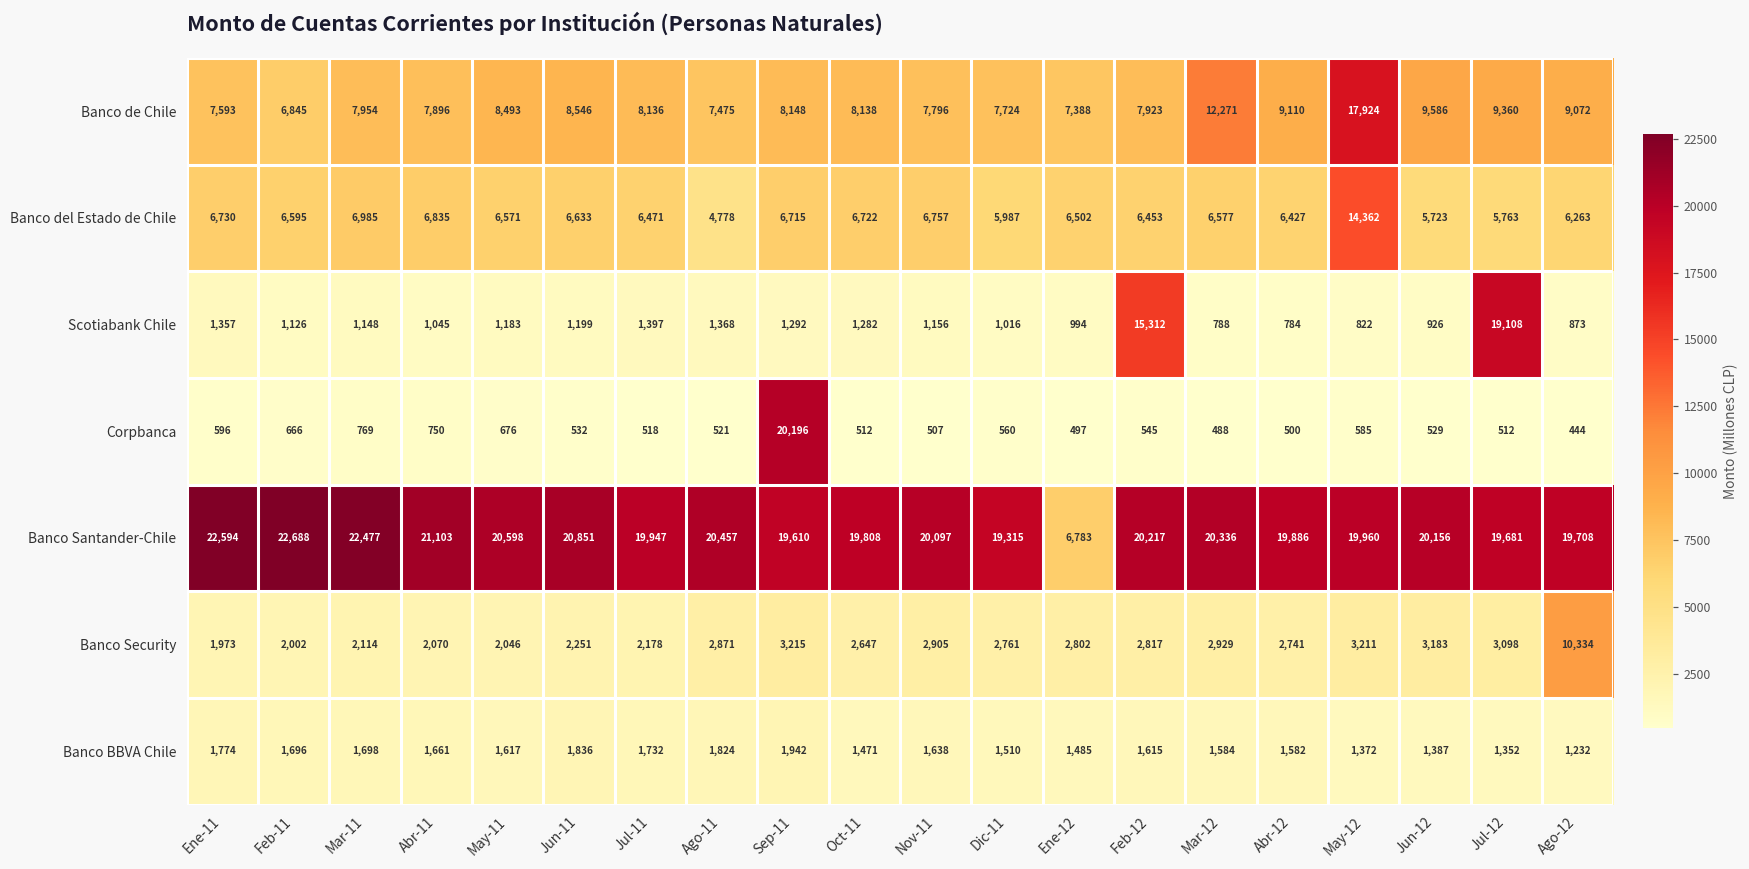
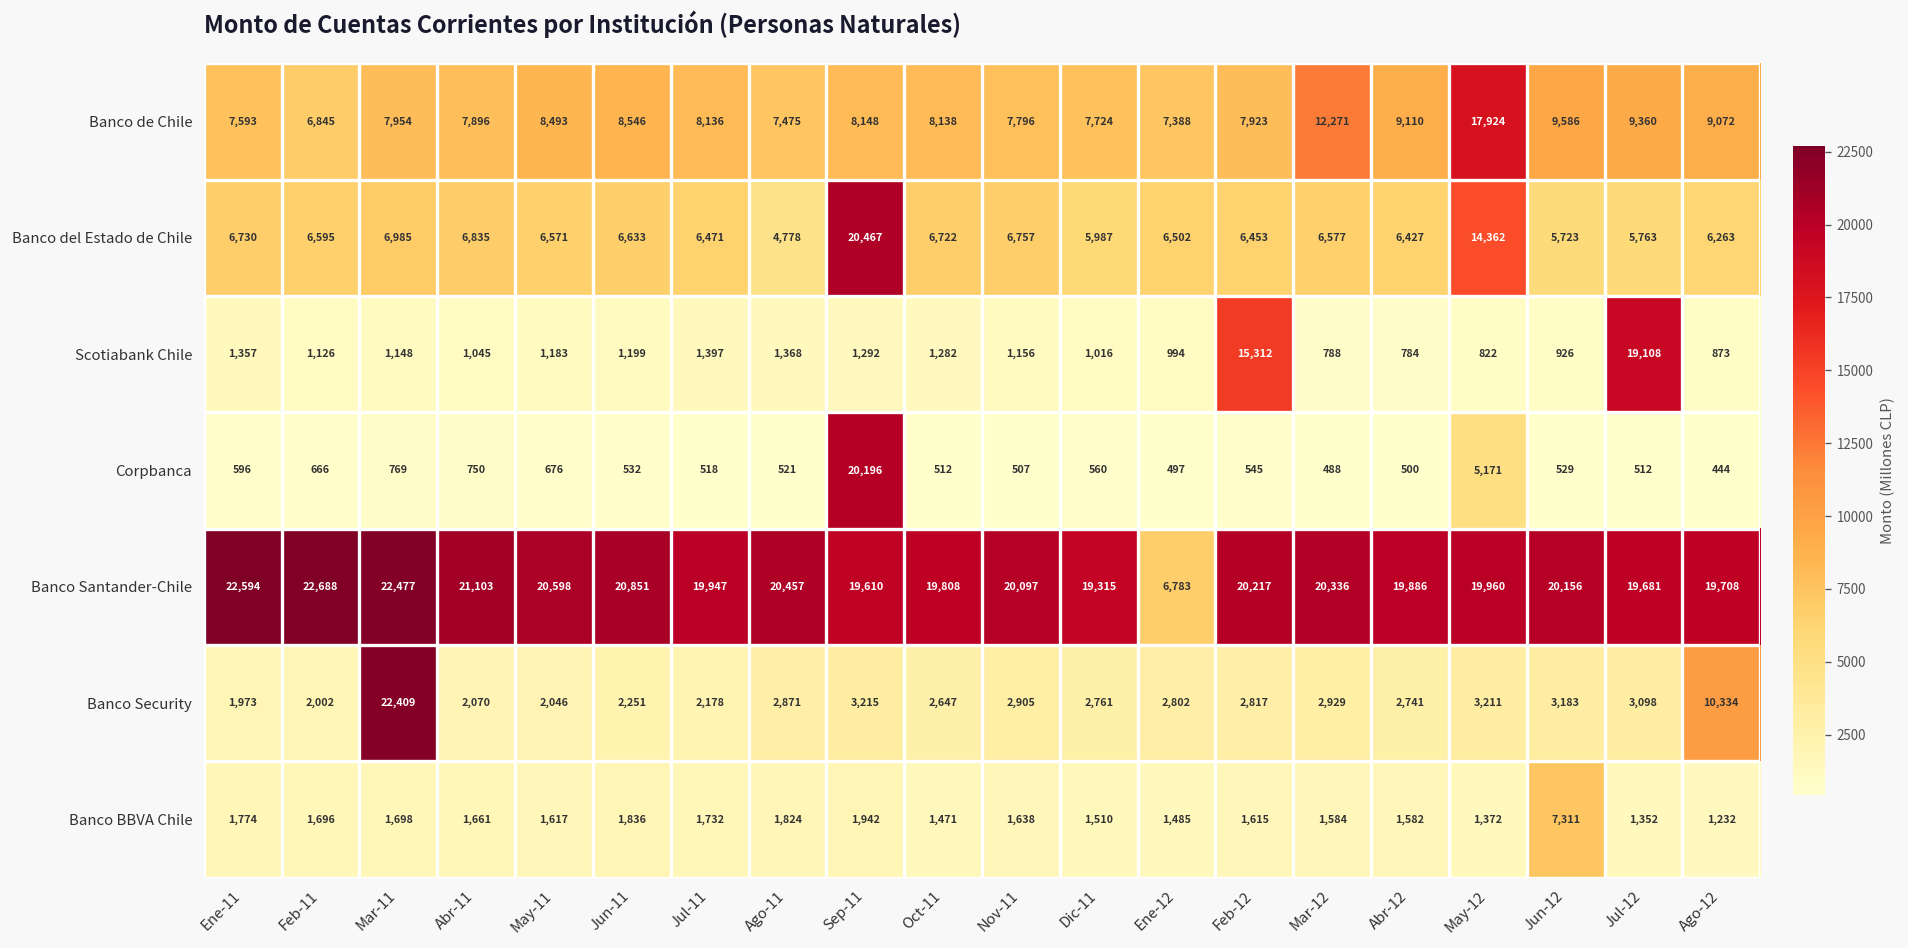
Banco del Estado de Chile, Sep-11: 6,715 -> 20,467
Corpbanca, May-12: 585 -> 5,171
Banco Security, Mar-11: 2,114 -> 22,409
Banco BBVA Chile, Jun-12: 1,387 -> 7,311
